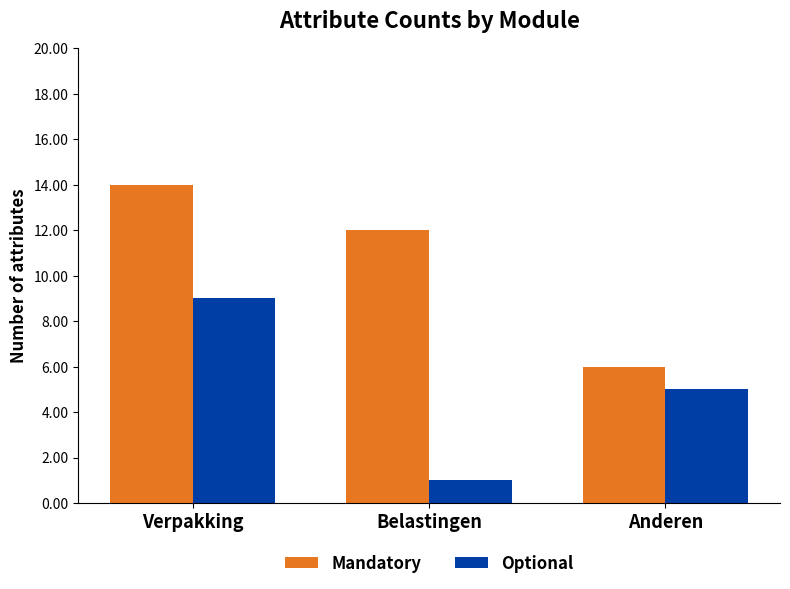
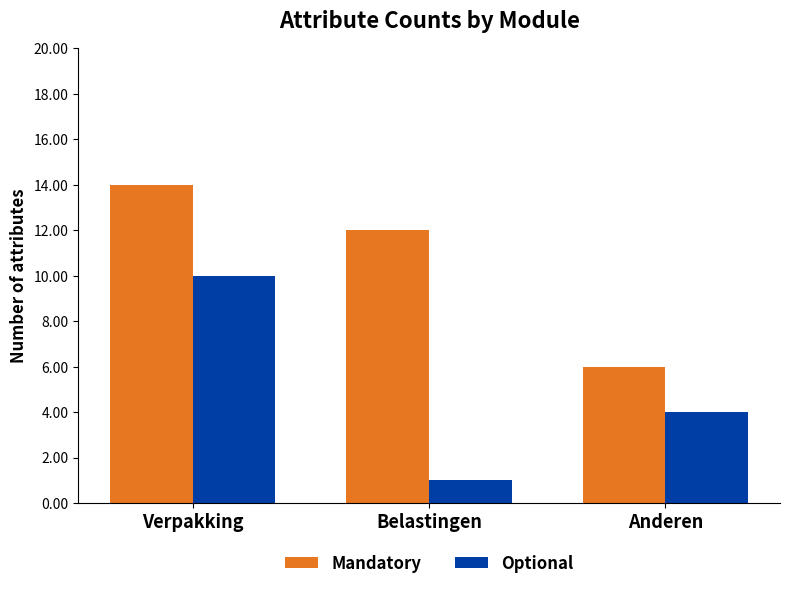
Optional, Verpakking: 9 -> 10
Optional, Anderen: 5 -> 4
